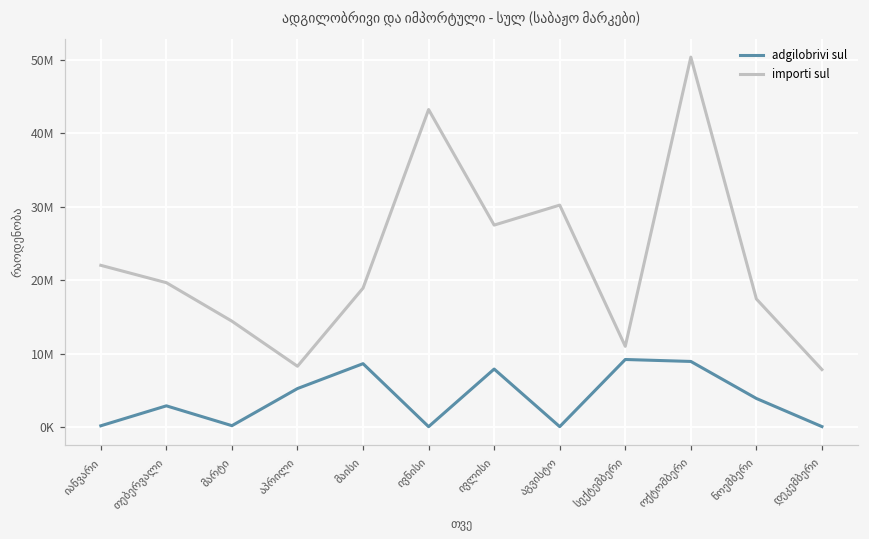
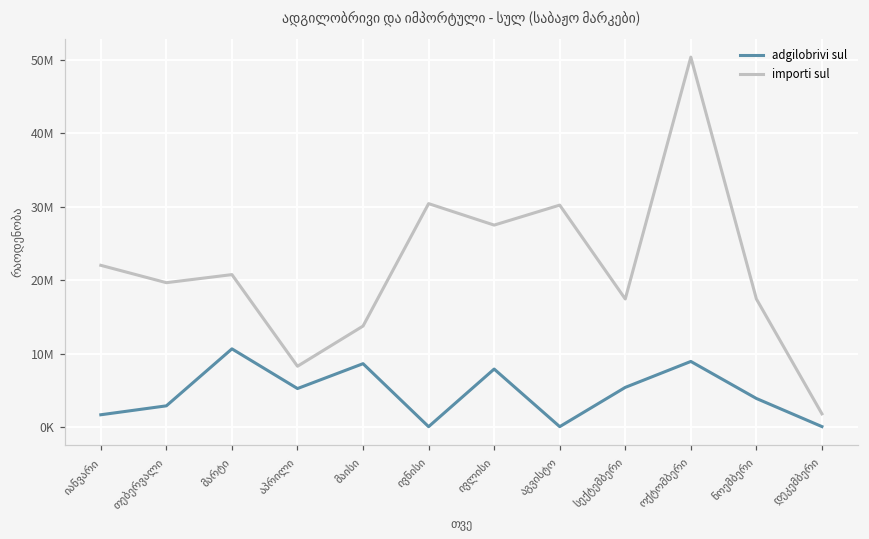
adgilobrivi sul, იანვარი: 0 -> 2000000
adgilobrivi sul, მარტი: 0 -> 11000000
importi sul, მარტი: 14000000 -> 21000000
importi sul, მაისი: 19000000 -> 14000000
importi sul, ივნისი: 43000000 -> 30000000
adgilobrivi sul, სექტემბერი: 9000000 -> 5000000
importi sul, სექტემბერი: 11000000 -> 17000000
importi sul, დეკემბერი: 8000000 -> 2000000
